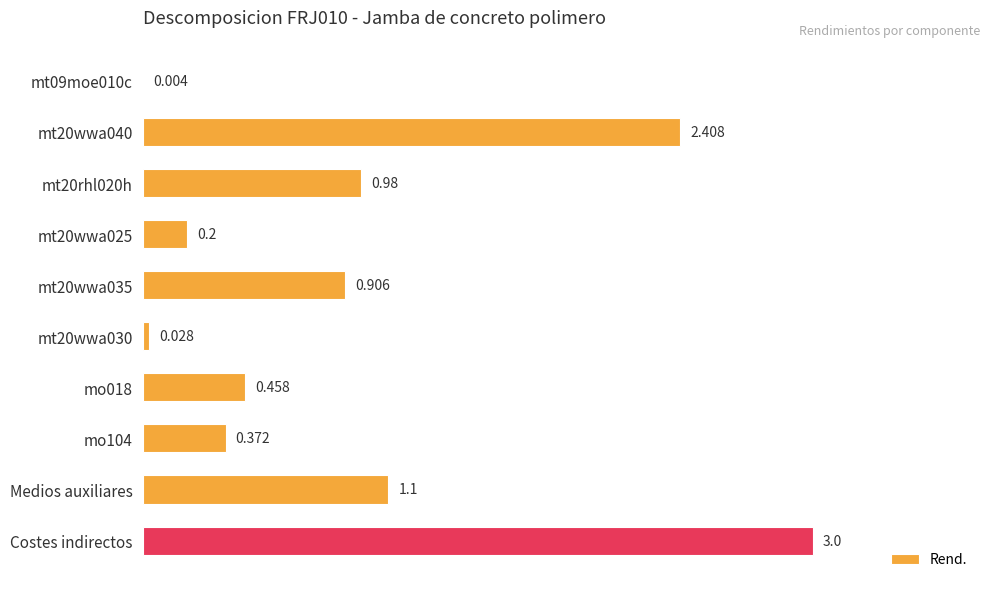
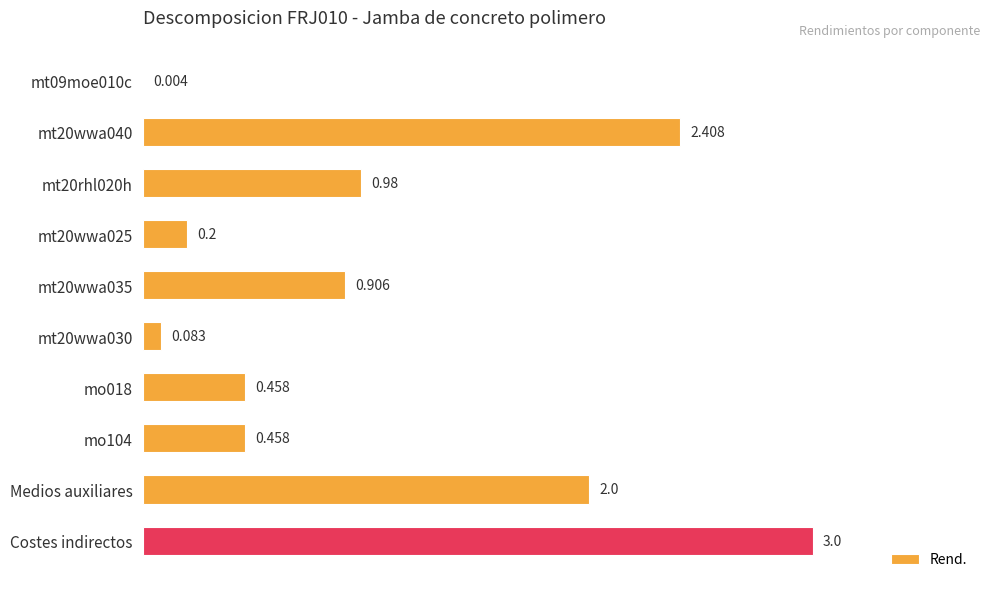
mt20wwa030: 0.028 -> 0.083
mo104: 0.372 -> 0.458
Medios auxiliares: 1.1 -> 2.0
